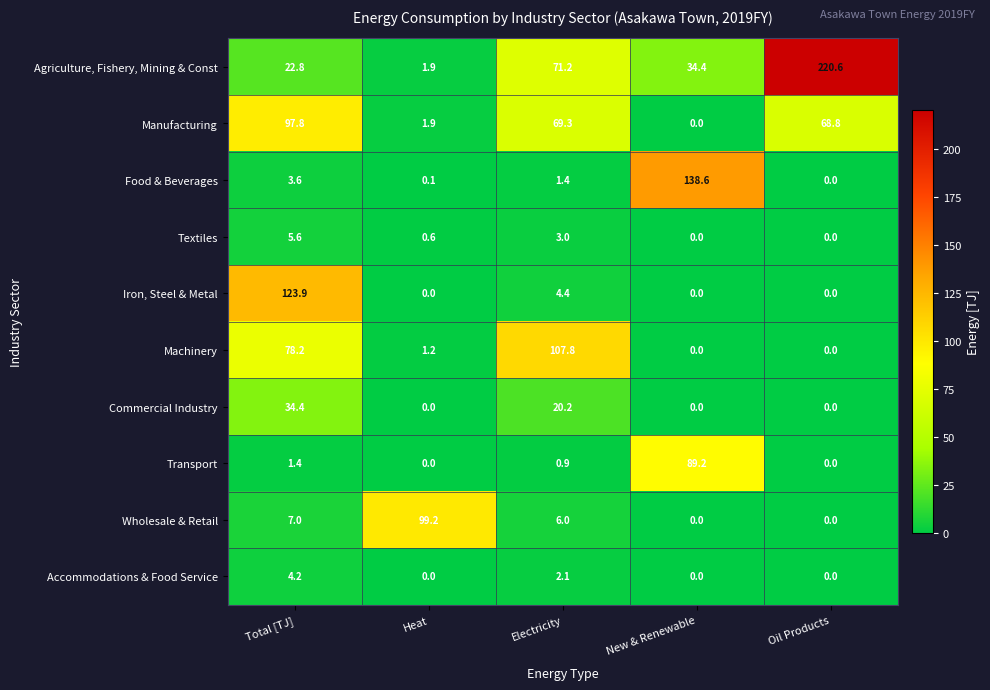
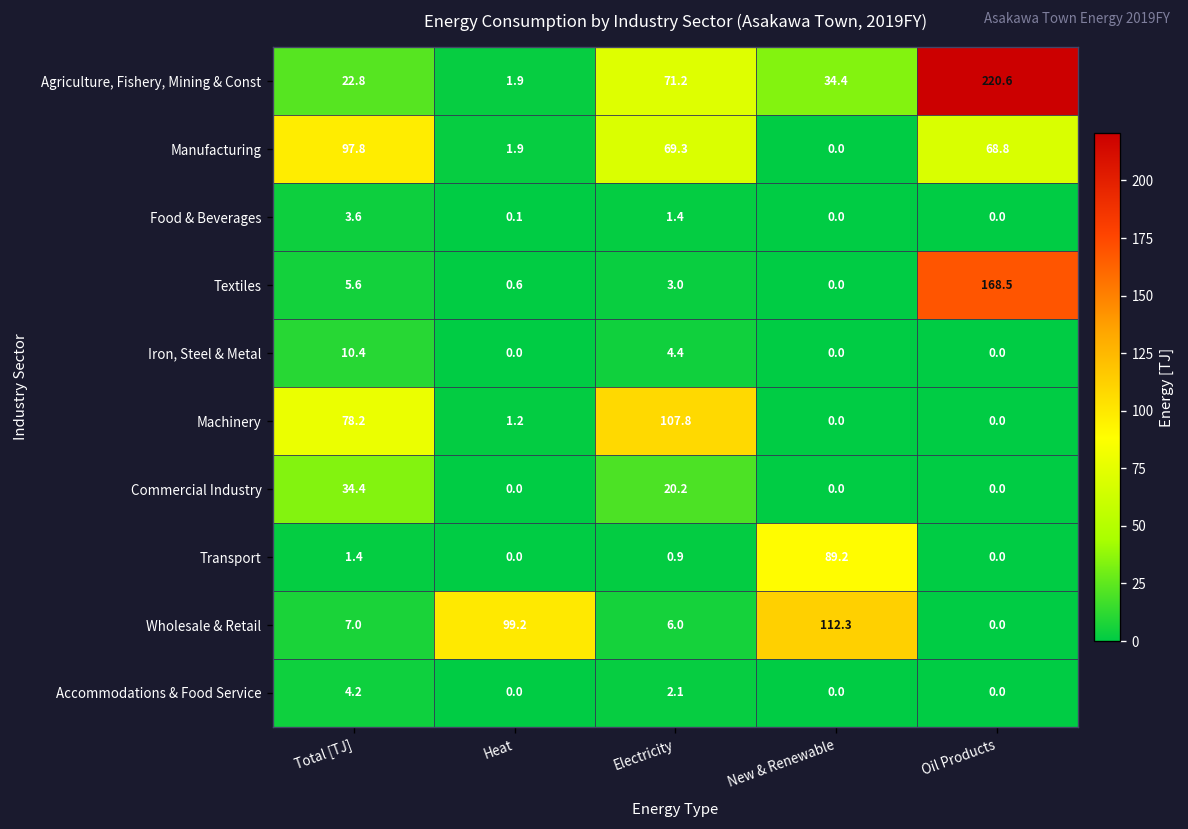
Food & Beverages, New & Renewable: 138.6 -> 0.0
Textiles, Oil Products: 0.0 -> 168.5
Iron, Steel & Metal, Total [TJ]: 123.9 -> 10.4
Wholesale & Retail, New & Renewable: 0.0 -> 112.3
